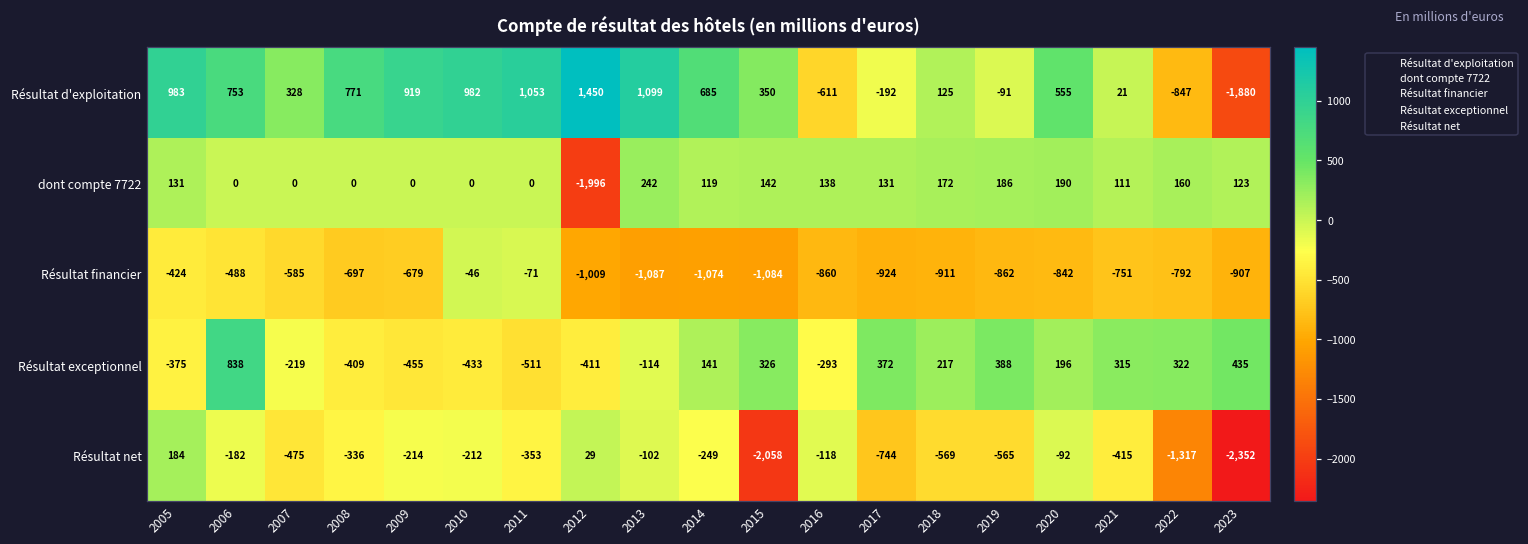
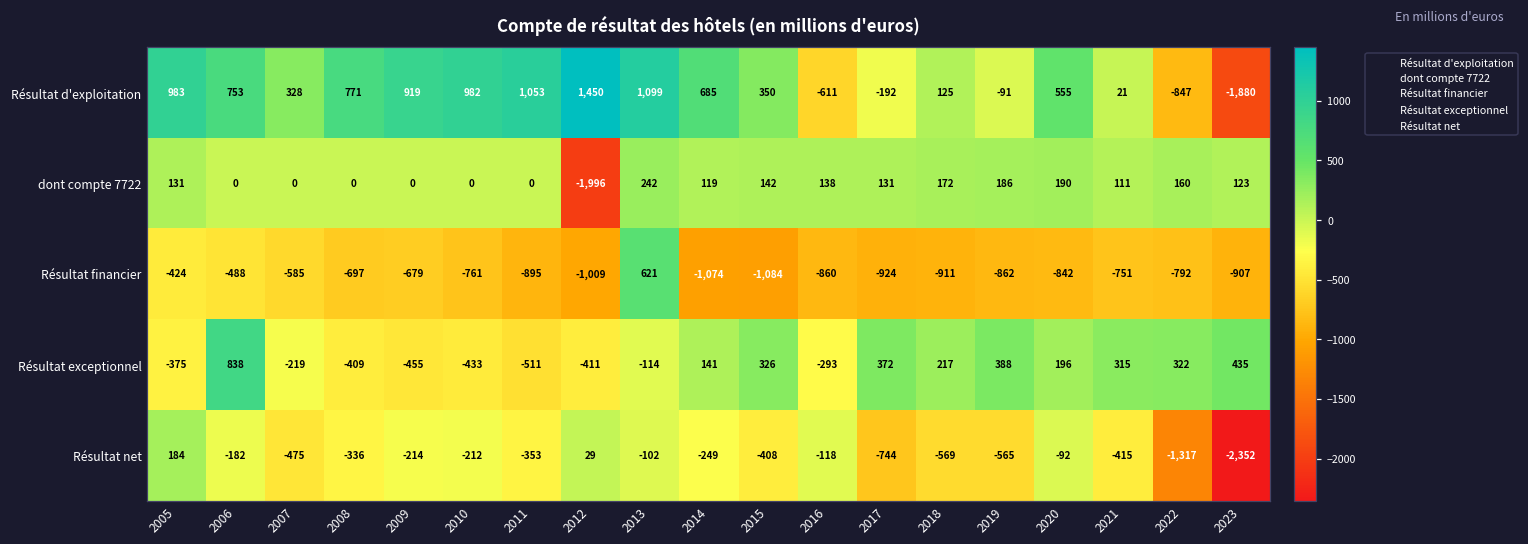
Résultat financier, 2010: -46 -> -761
Résultat financier, 2011: -71 -> -895
Résultat financier, 2013: -1,087 -> 621
Résultat net, 2015: -2,058 -> -408
